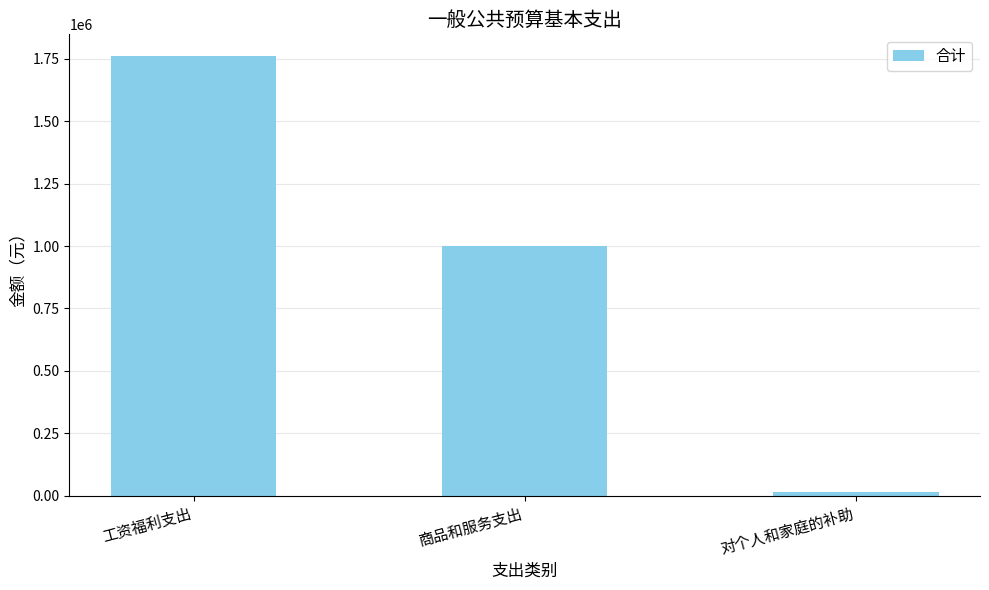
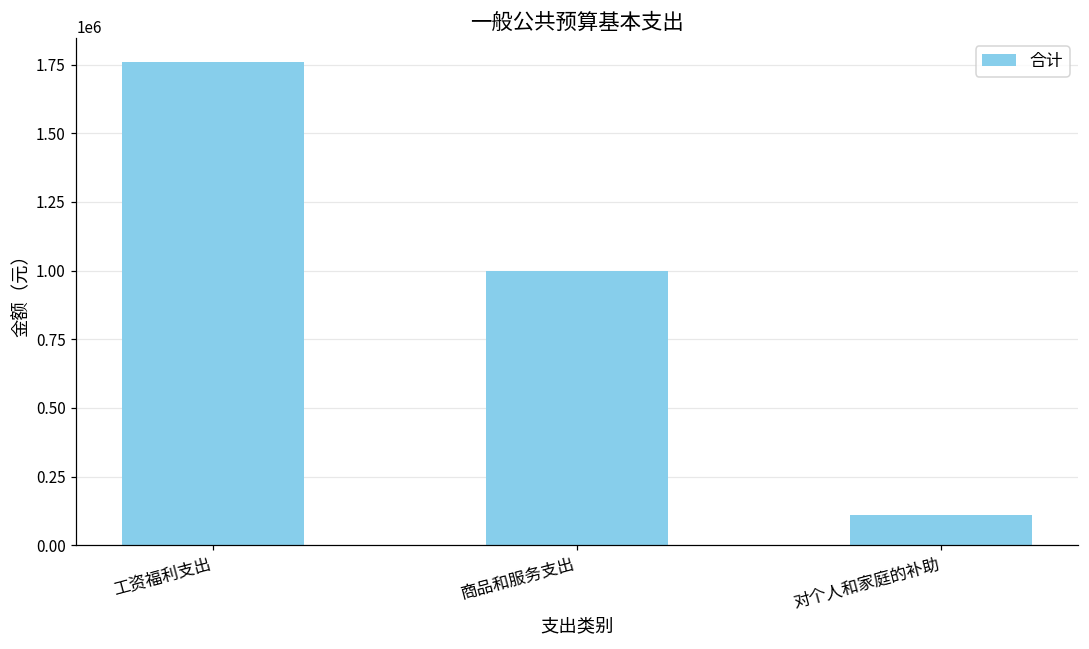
对个人和家庭的补助: 20000 -> 110000
